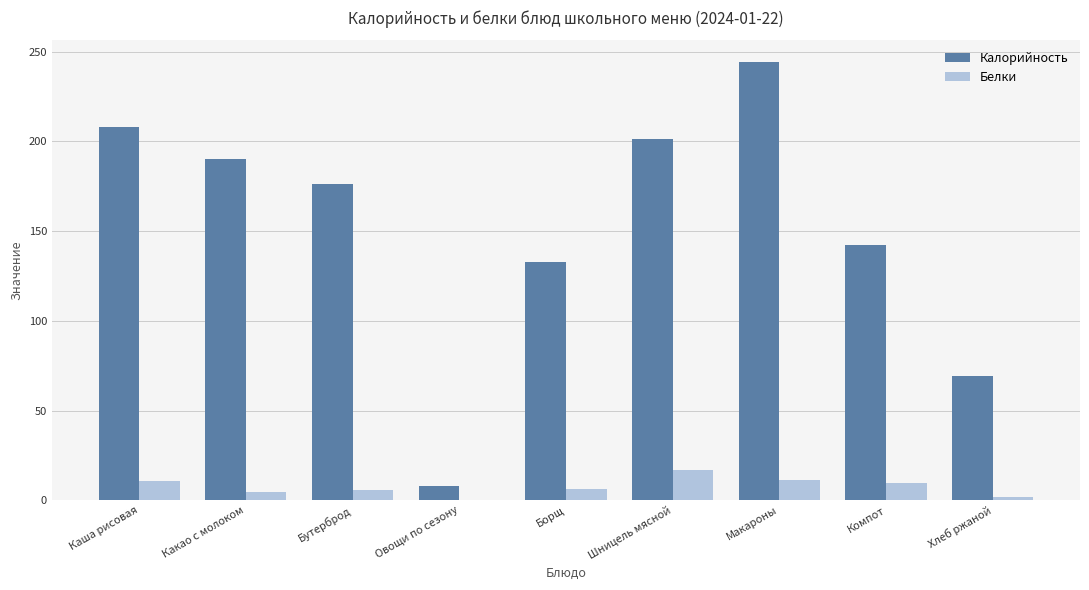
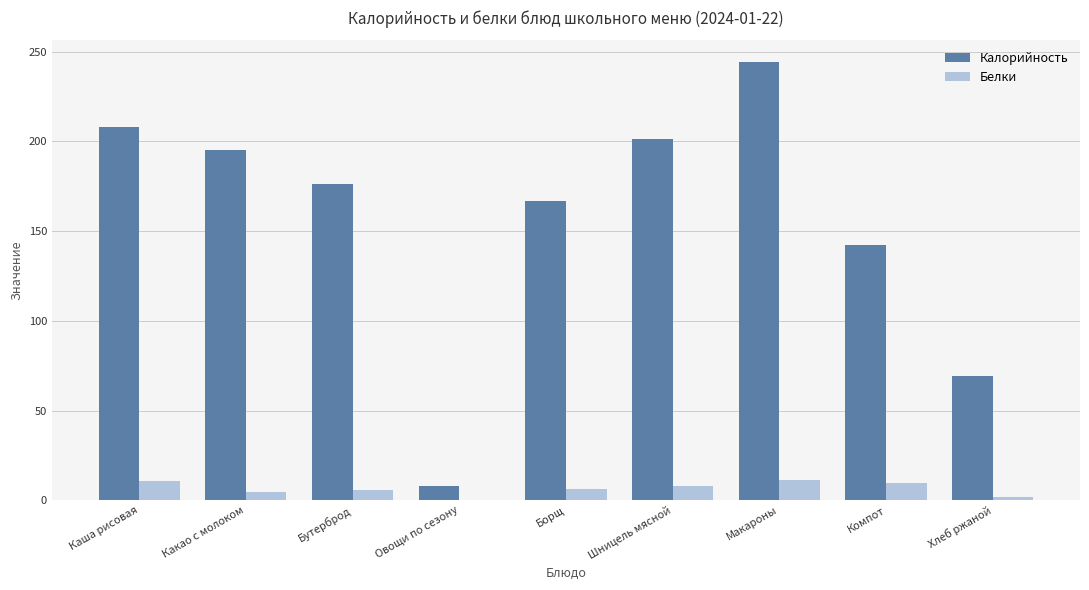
Калорийность, Какао с молоком: 190 -> 195
Калорийность, Борщ: 133 -> 167
Белки, Шницель мясной: 17 -> 8
